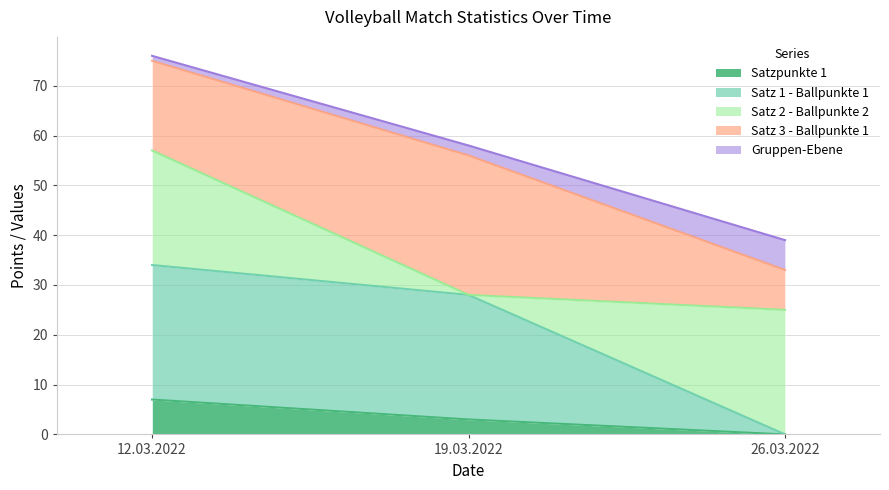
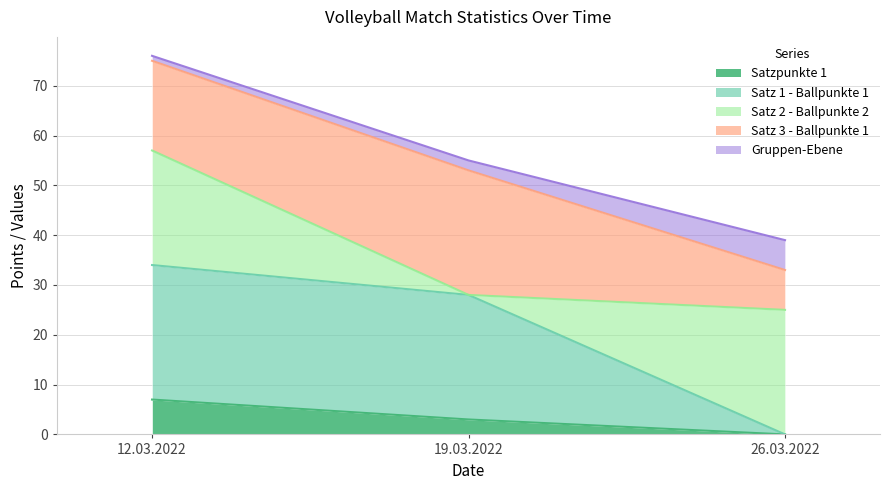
Satz 3 - Ballpunkte 1, 19.03.2022: 28 -> 25
